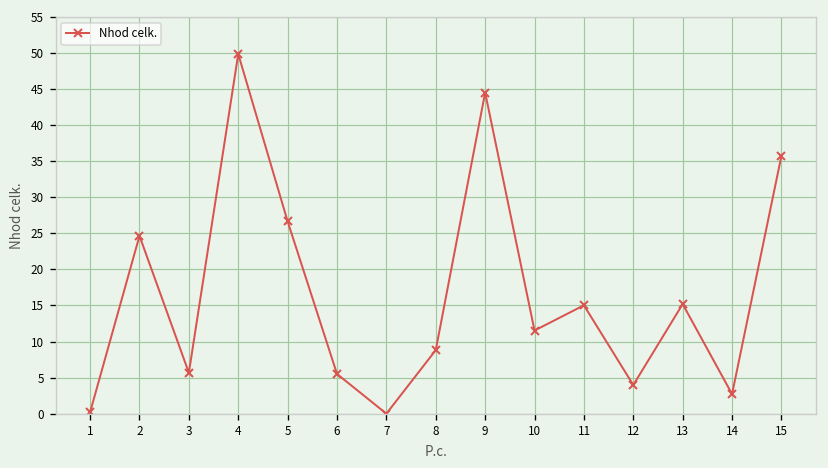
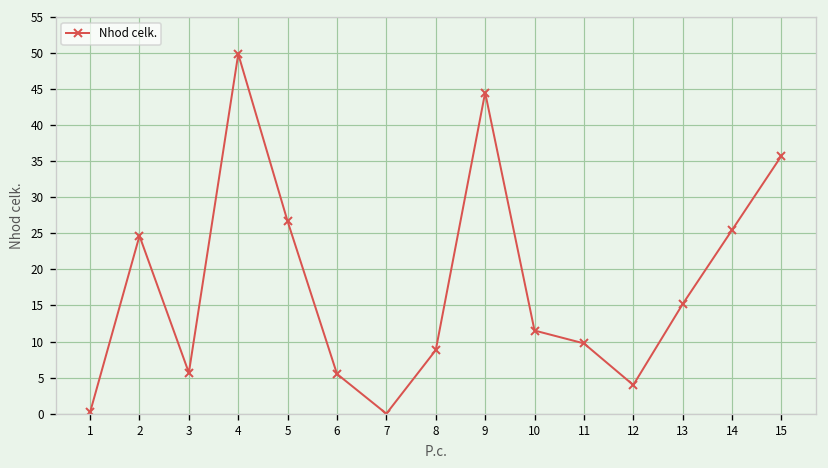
11: 15 -> 10
14: 3 -> 25
